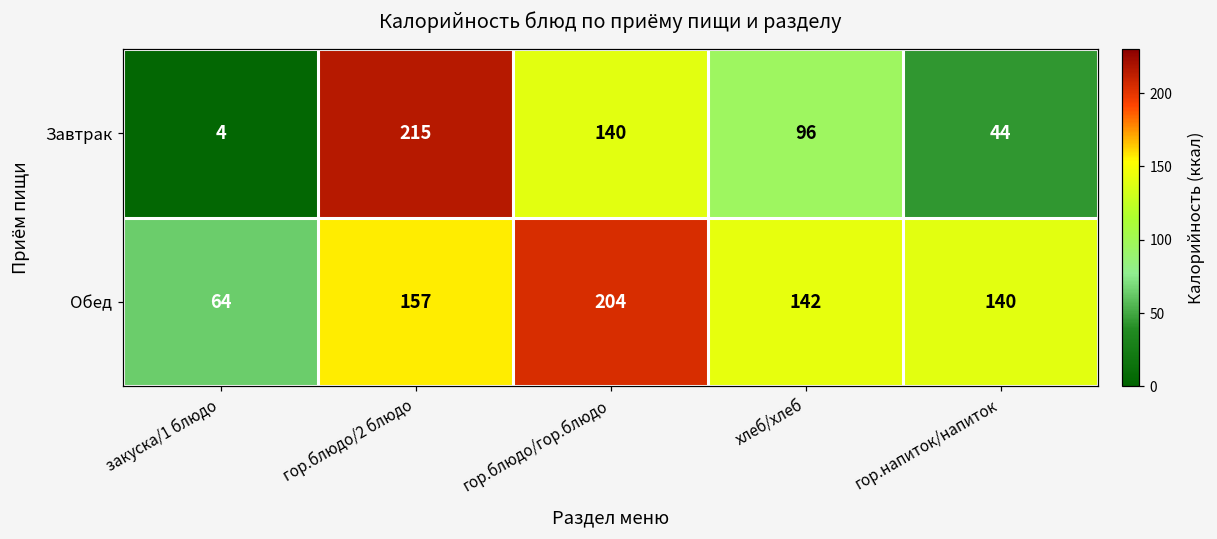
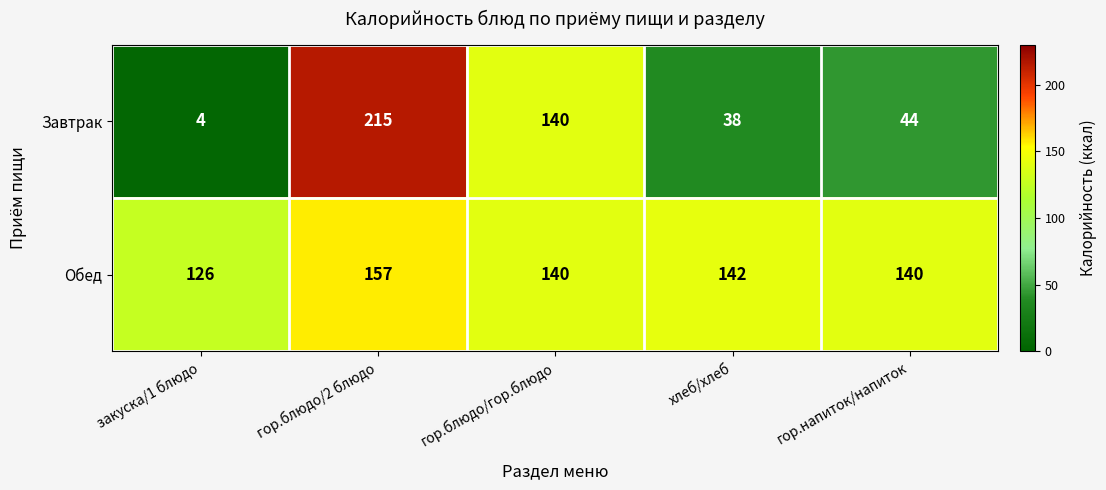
Завтрак, хлеб/хлеб: 96 -> 38
Обед, закуска/1 блюдо: 64 -> 126
Обед, гор.блюдо/гор.блюдо: 204 -> 140
